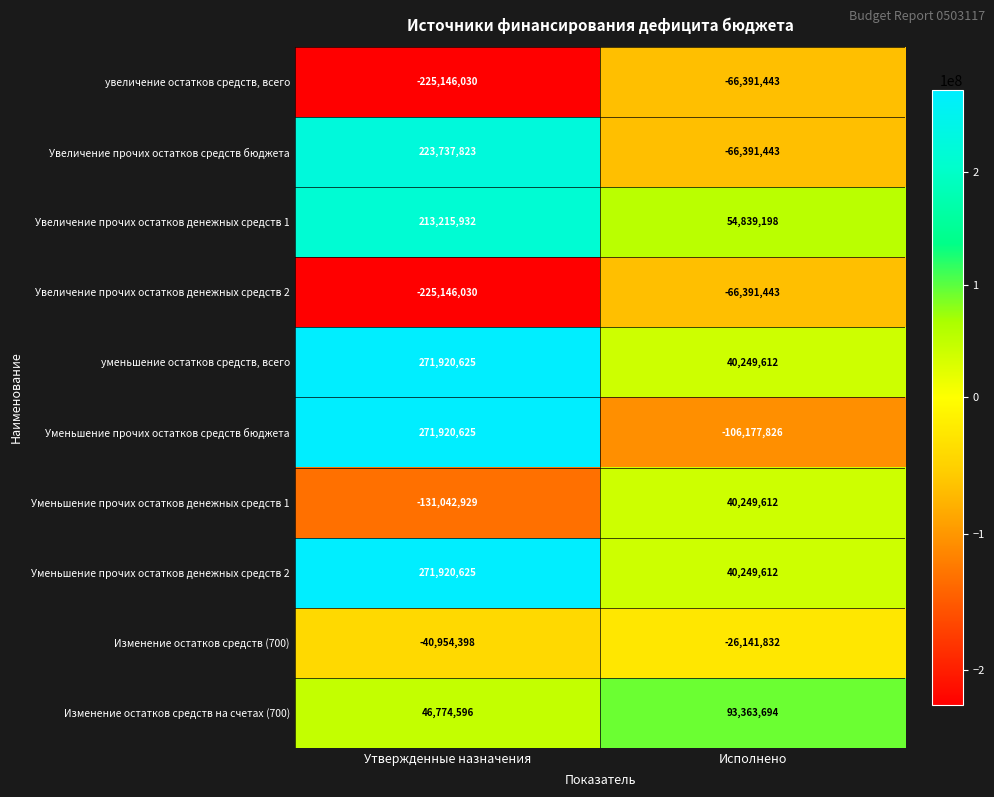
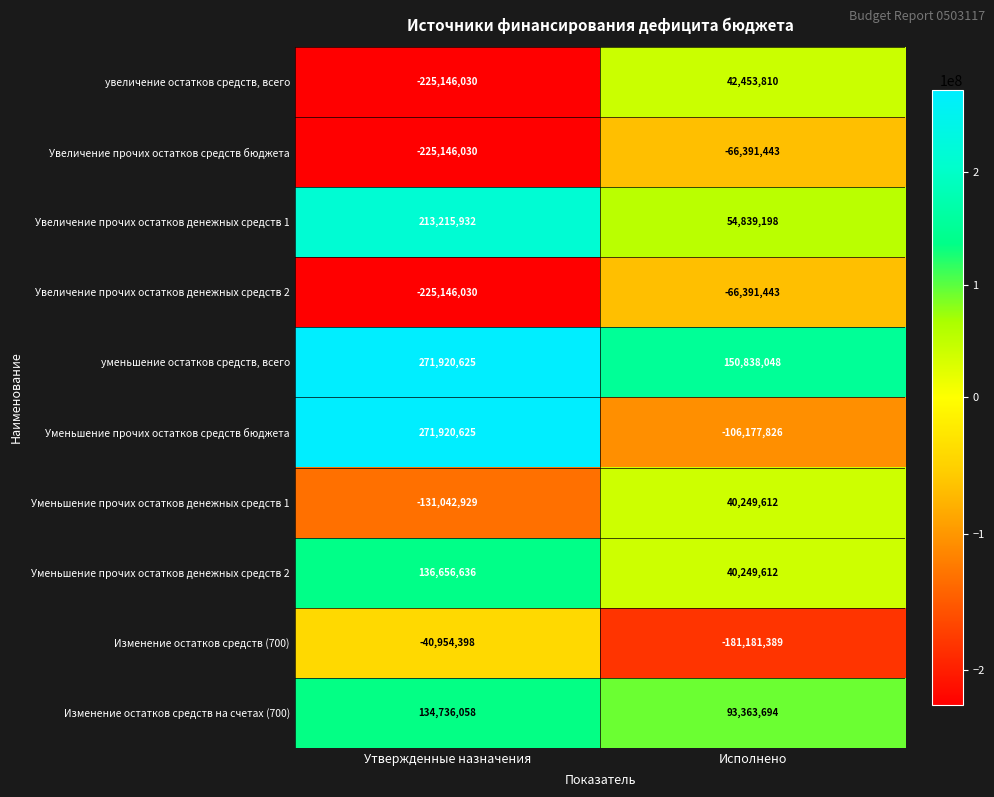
увеличение остатков средств, всего, Исполнено: -66,391,443 -> 42,453,810
Увеличение прочих остатков средств бюджета, Утвержденные назначения: 223,737,823 -> -225,146,030
уменьшение остатков средств, всего, Исполнено: 40,249,612 -> 150,838,048
Уменьшение прочих остатков денежных средств 2, Утвержденные назначения: 271,920,625 -> 136,656,636
Изменение остатков средств (700), Исполнено: -26,141,832 -> -181,181,389
Изменение остатков средств на счетах (700), Утвержденные назначения: 46,774,596 -> 134,736,058
